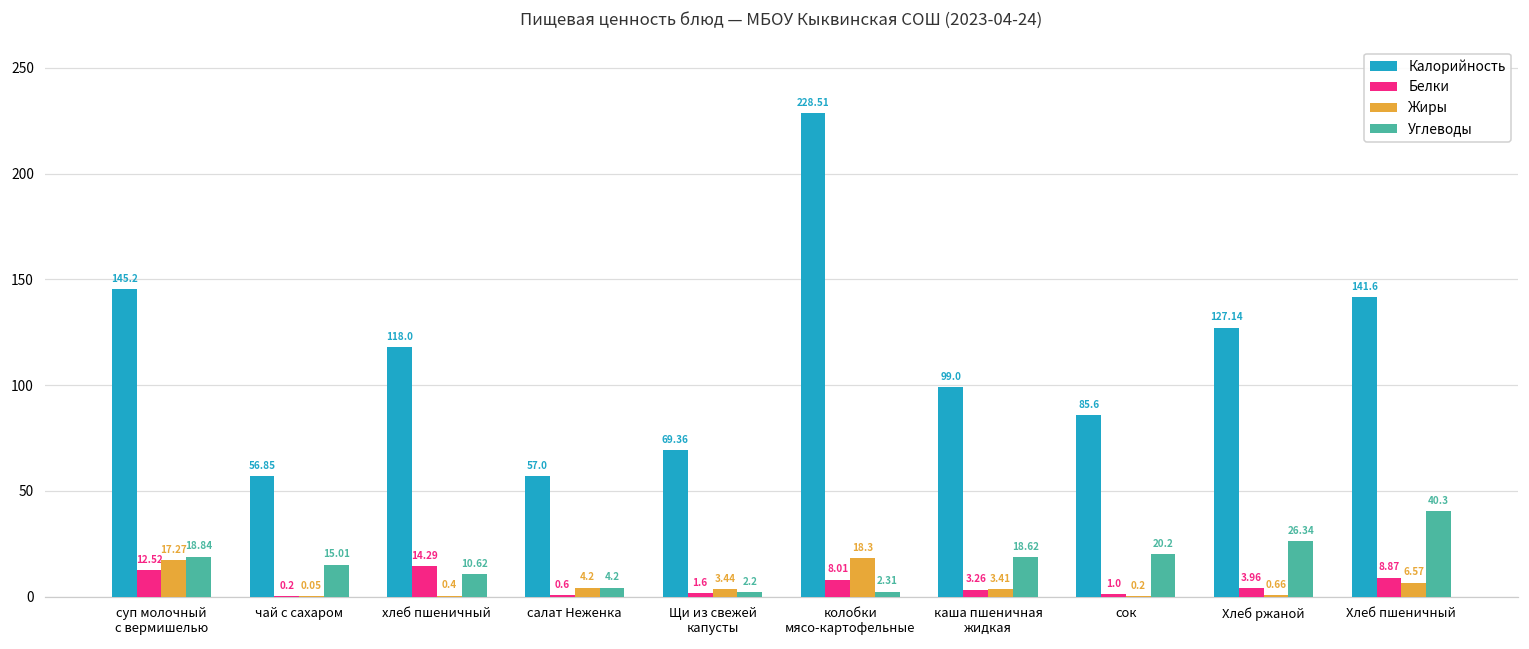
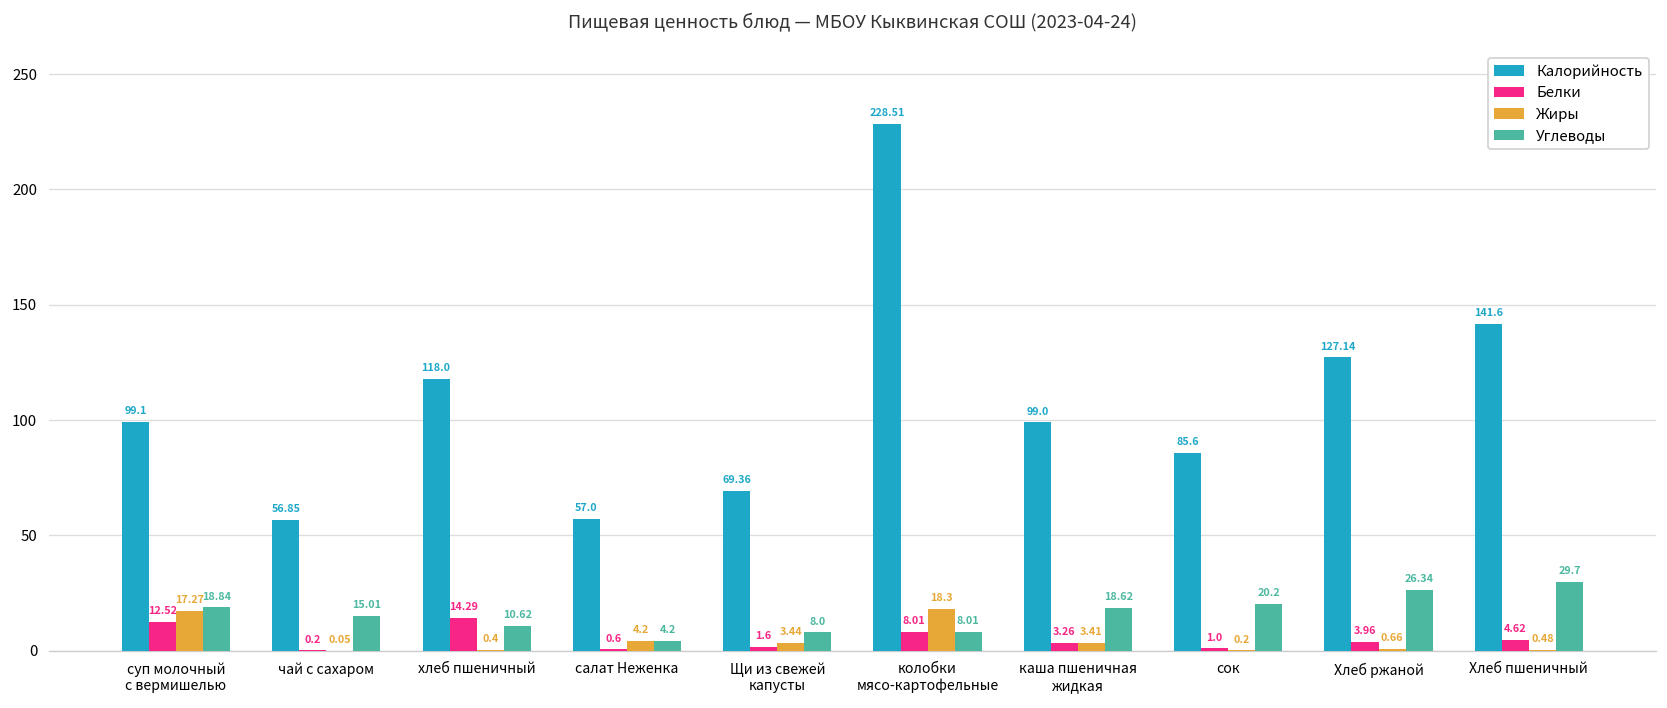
Калорийность, суп молочный с вермишелью: 145.2 -> 99.1
Углеводы, Щи из свежей капусты: 2.2 -> 8.0
Углеводы, колобки мясо-картофельные: 2.31 -> 8.01
Белки, Хлеб пшеничный: 8.87 -> 4.62
Жиры, Хлеб пшеничный: 6.57 -> 0.48
Углеводы, Хлеб пшеничный: 40.3 -> 29.7
